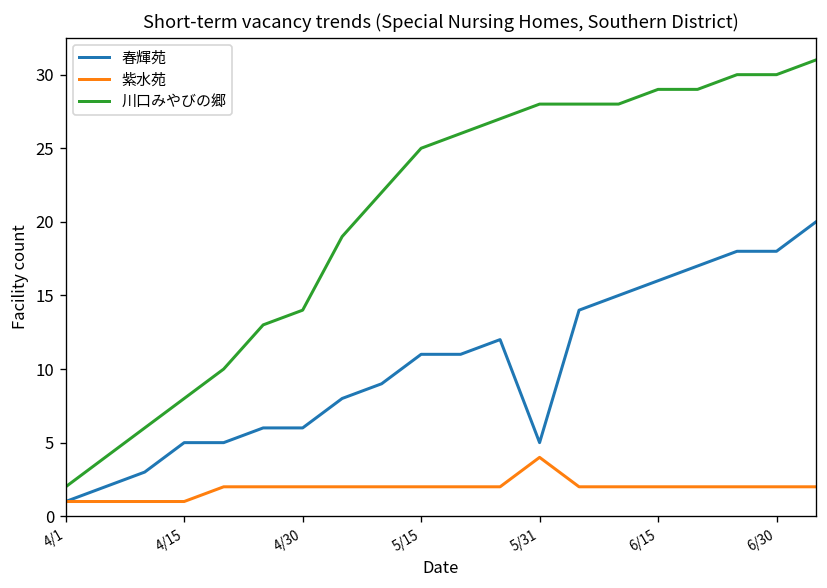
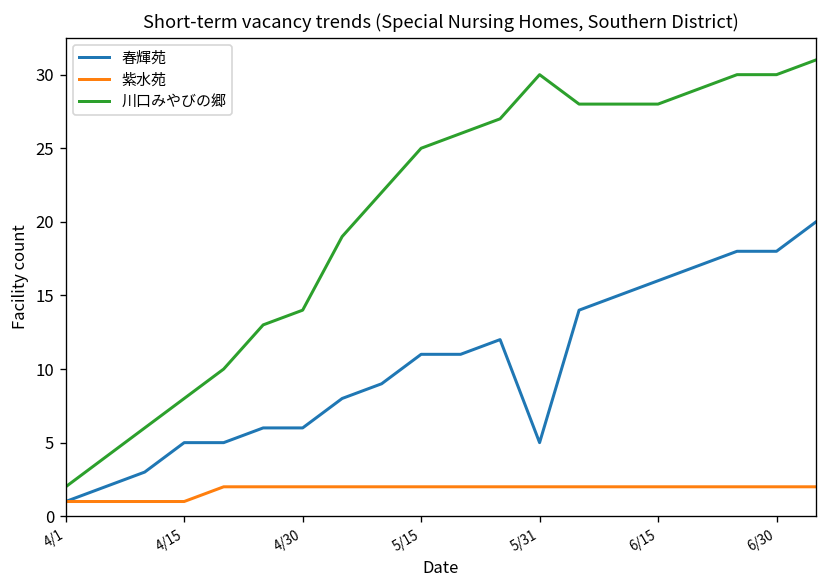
紫水苑, 5/31: 4 -> 2
川口みやびの郷, 5/31: 28 -> 30
川口みやびの郷, 6/15: 29 -> 28
